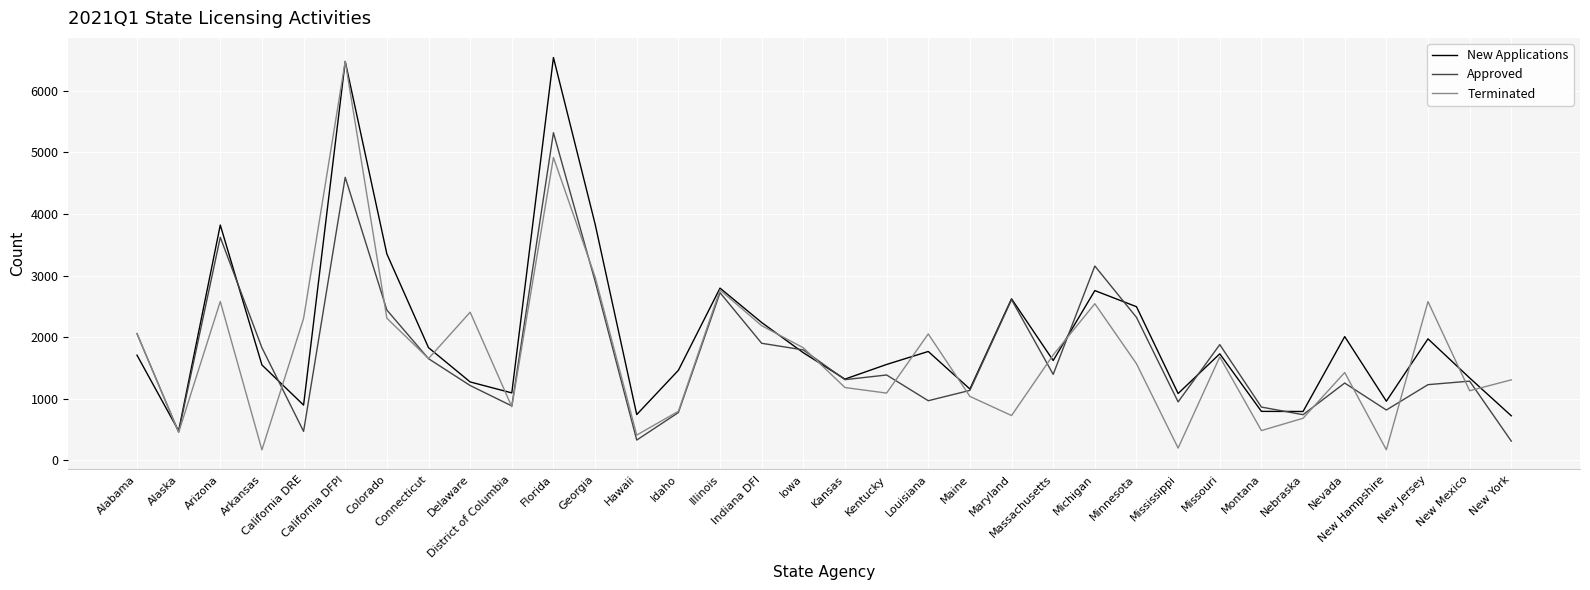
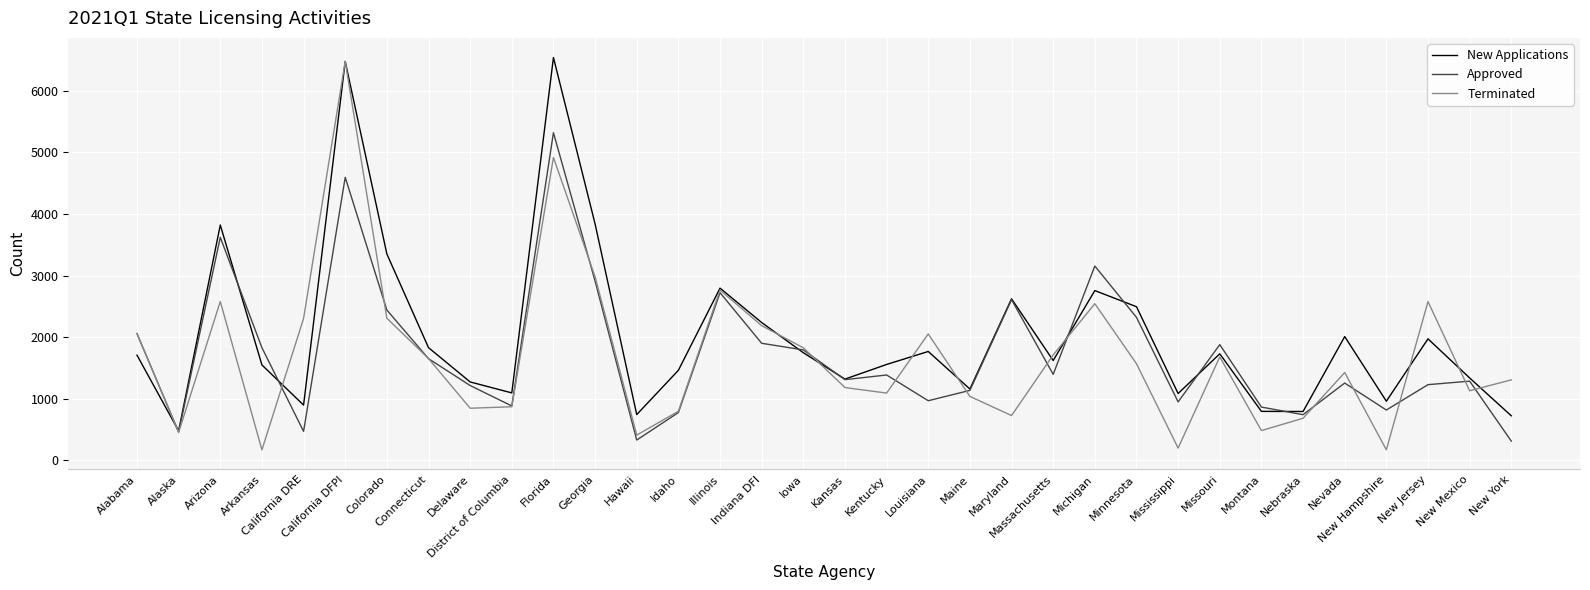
Terminated, Delaware: 2400 -> 800
